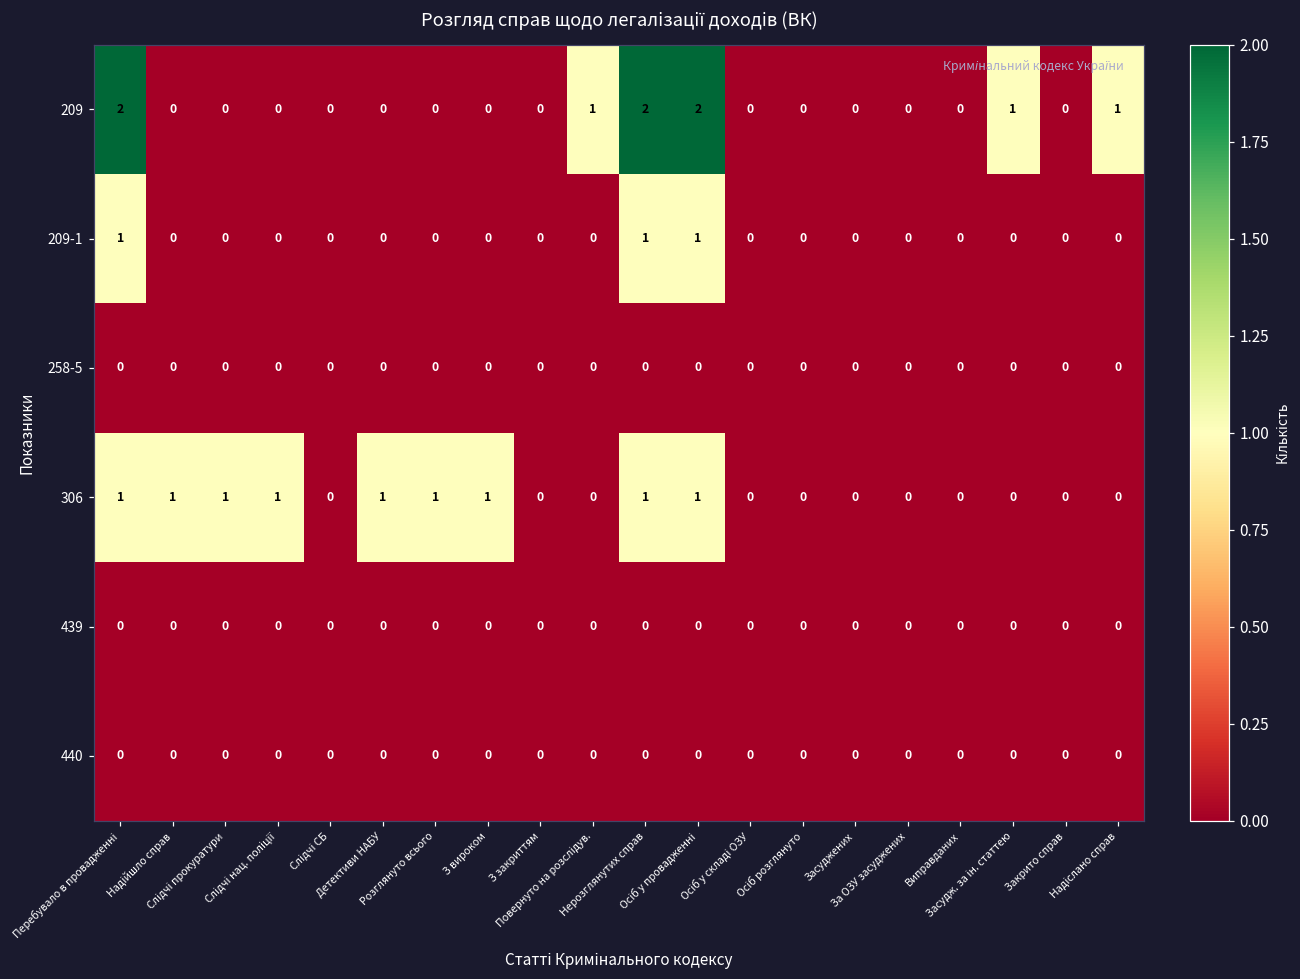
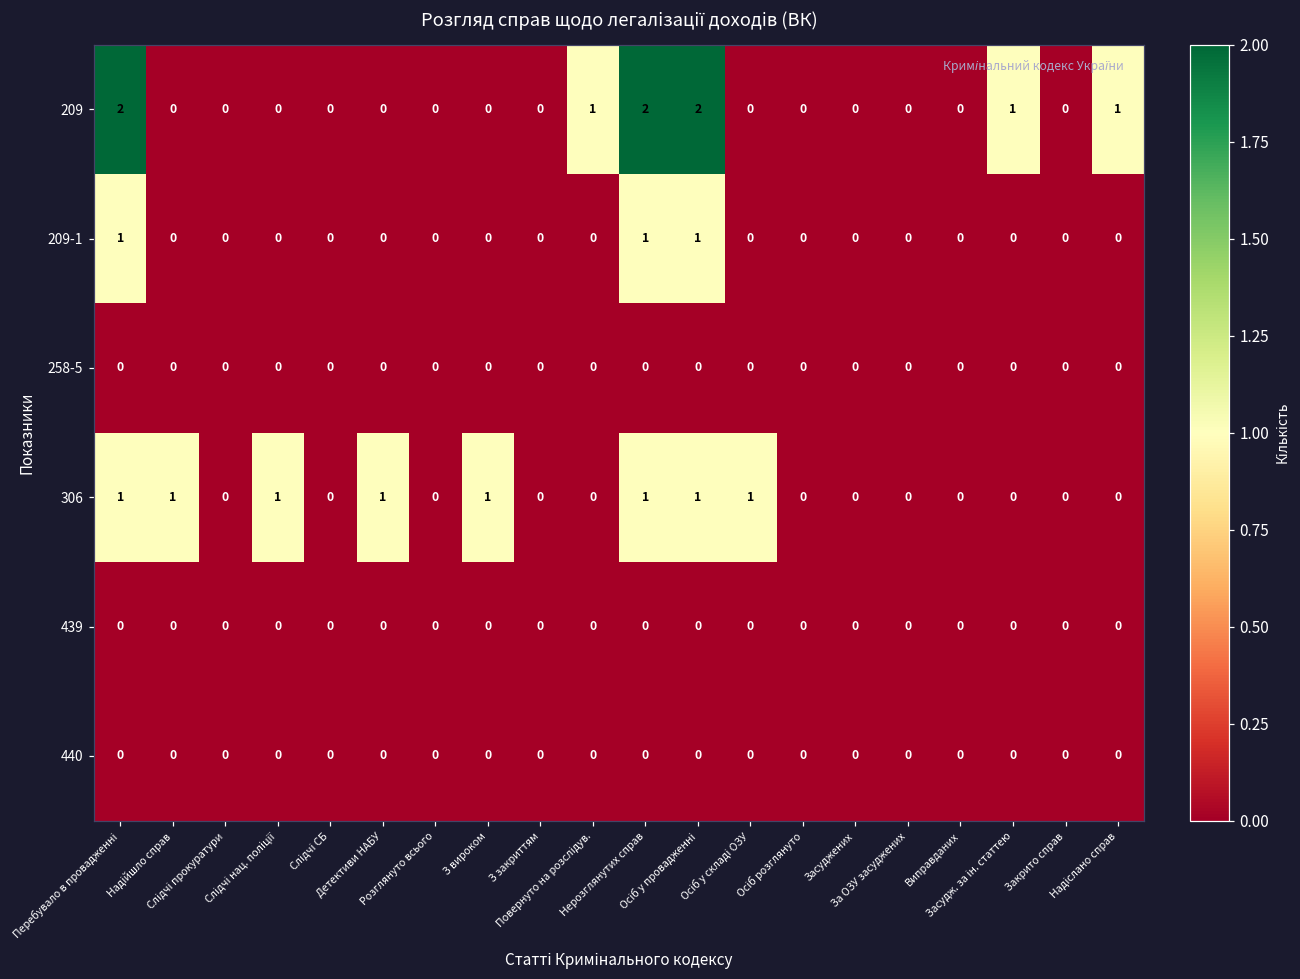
306, Слідчі прокуратури: 1 -> 0
306, Розглянуто всього: 1 -> 0
306, Осіб у складі ОЗУ: 0 -> 1
